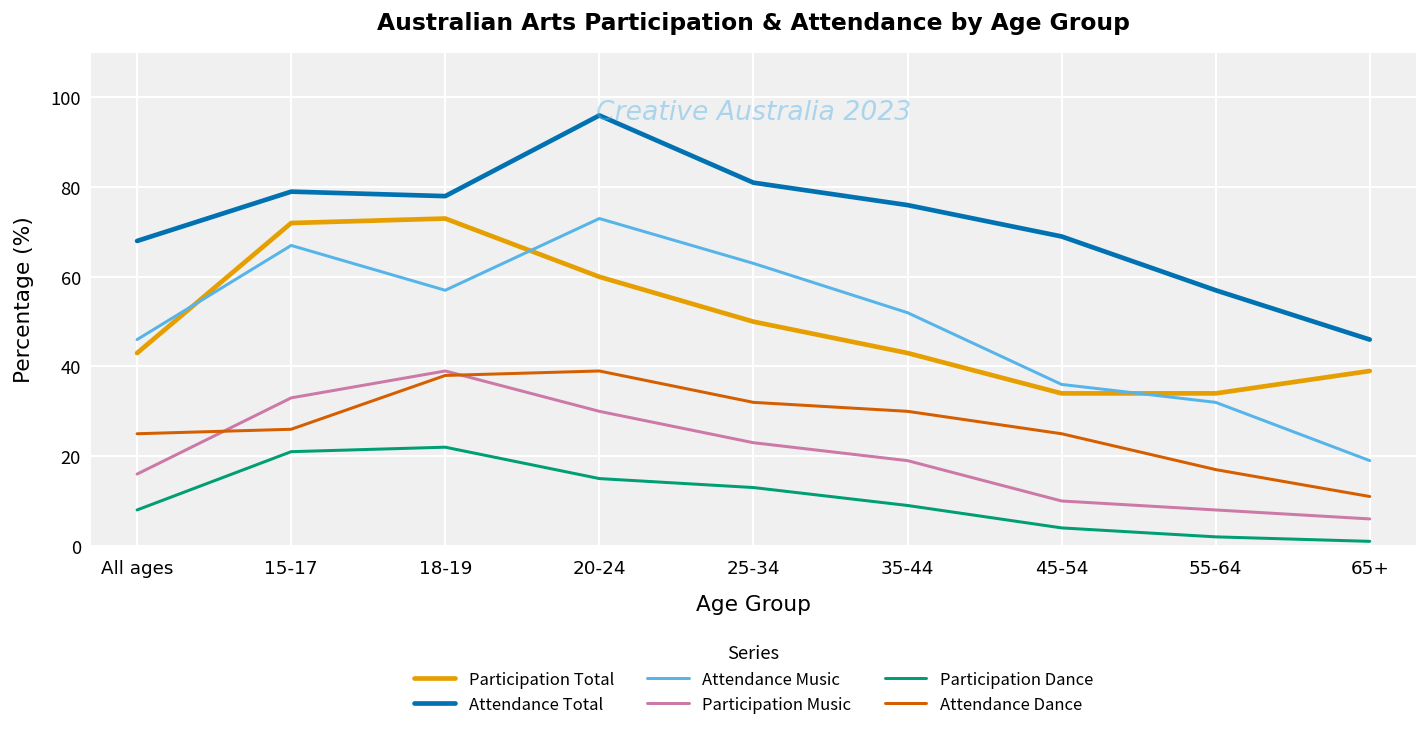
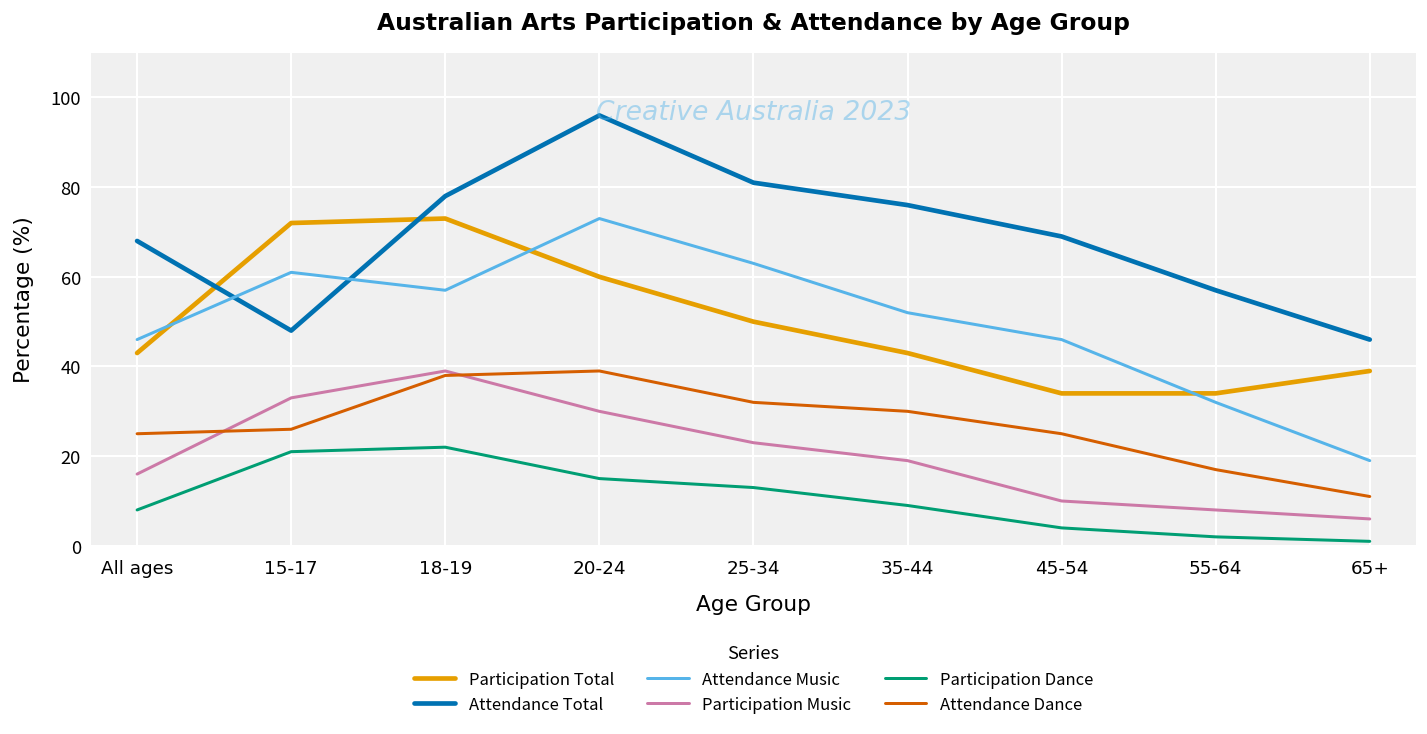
Attendance Total, 15-17: 79 -> 48
Attendance Music, 15-17: 67 -> 61
Attendance Music, 45-54: 36 -> 46
